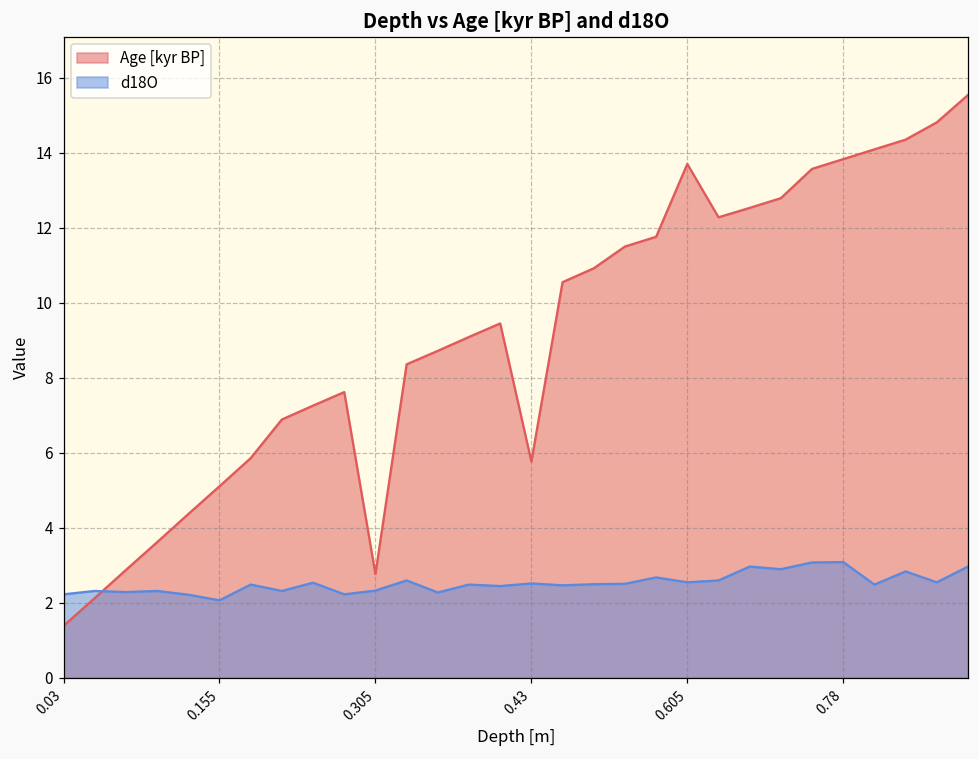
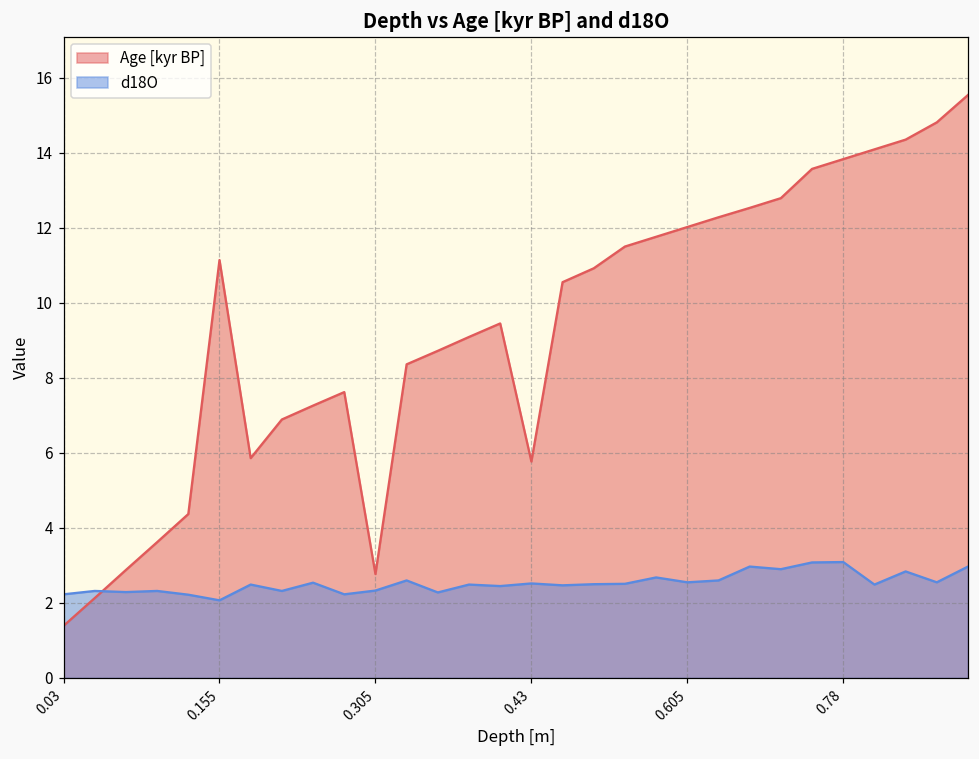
Age [kyr BP], 0.155: 5.1 -> 11.1
Age [kyr BP], 0.605: 13.7 -> 12.0
